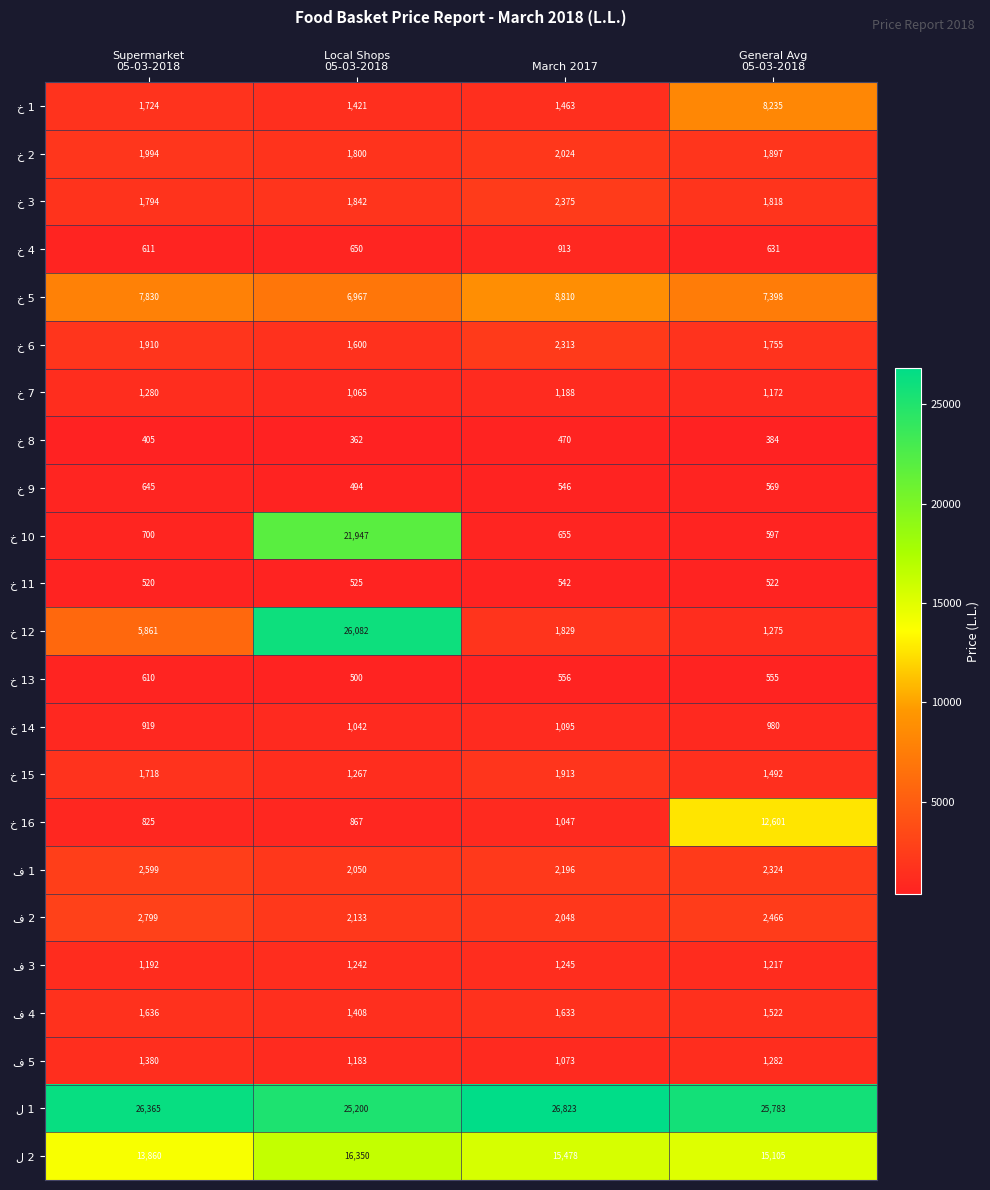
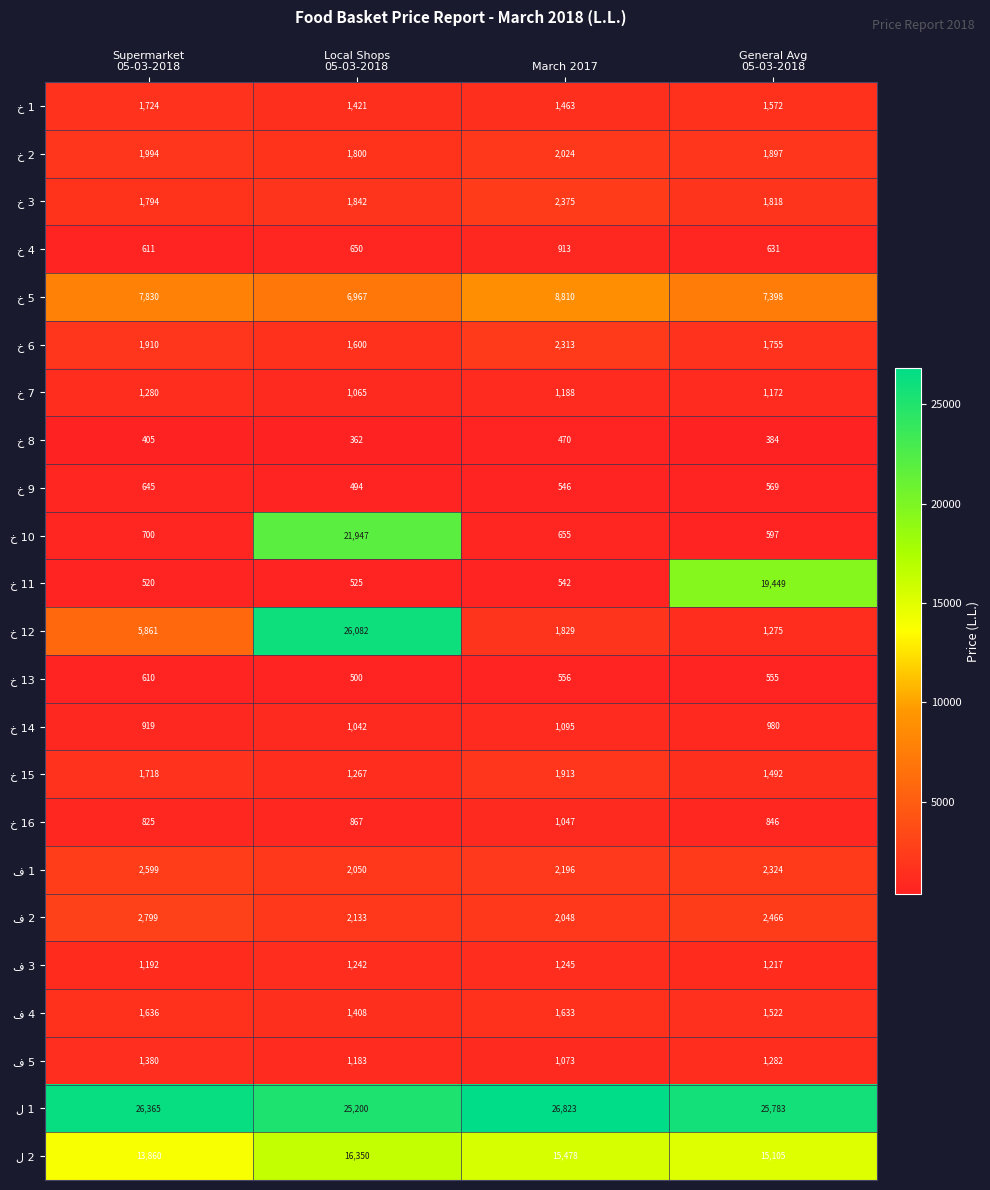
خ 1, General Avg 05-03-2018: 8,235 -> 1,572
خ 11, General Avg 05-03-2018: 522 -> 19,449
خ 16, General Avg 05-03-2018: 12,601 -> 846
